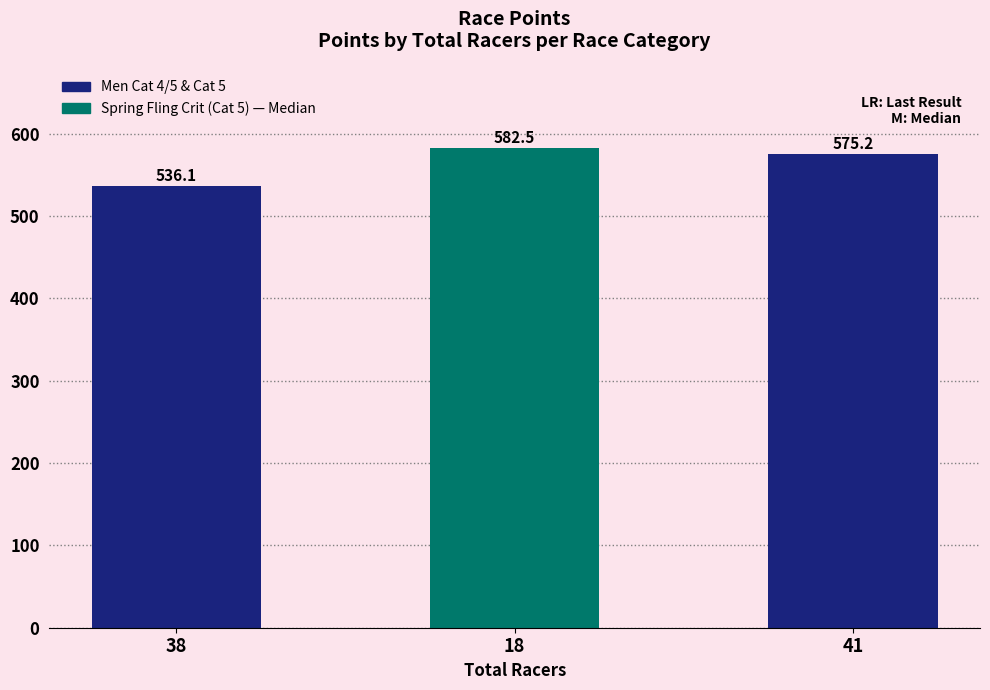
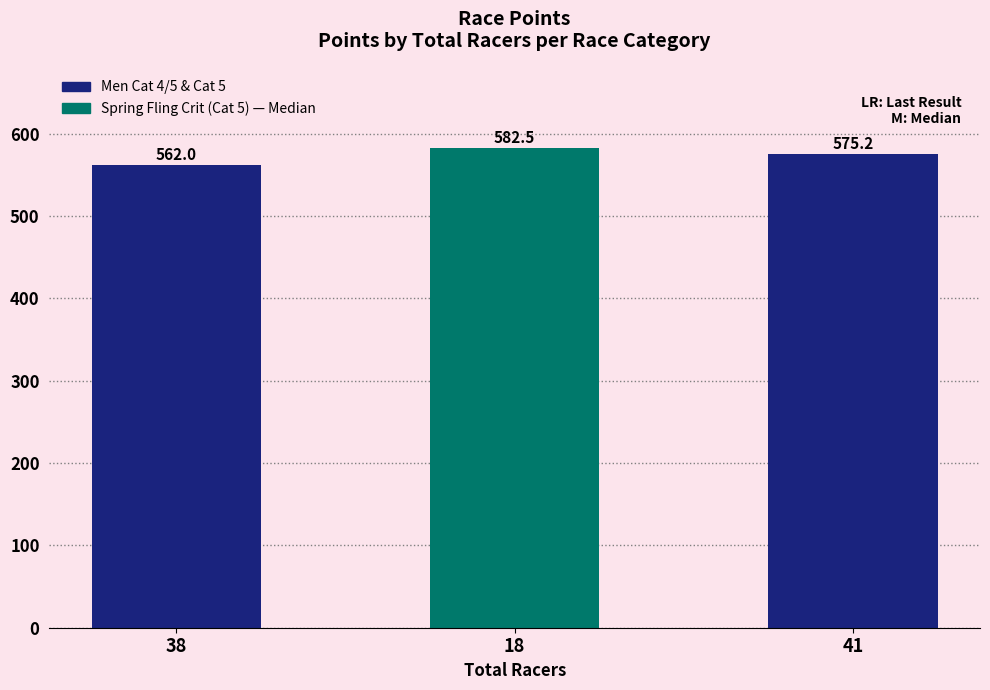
38: 536.1 -> 562.0
